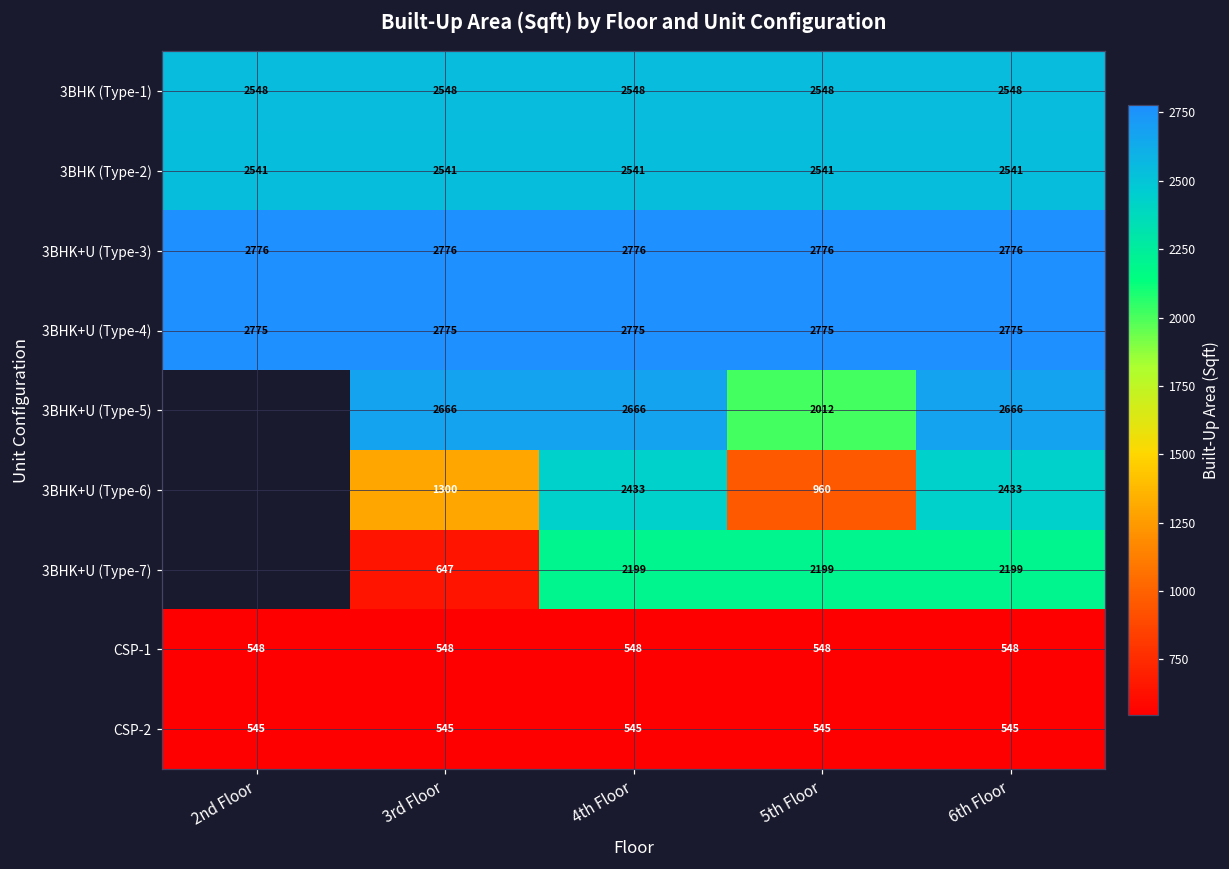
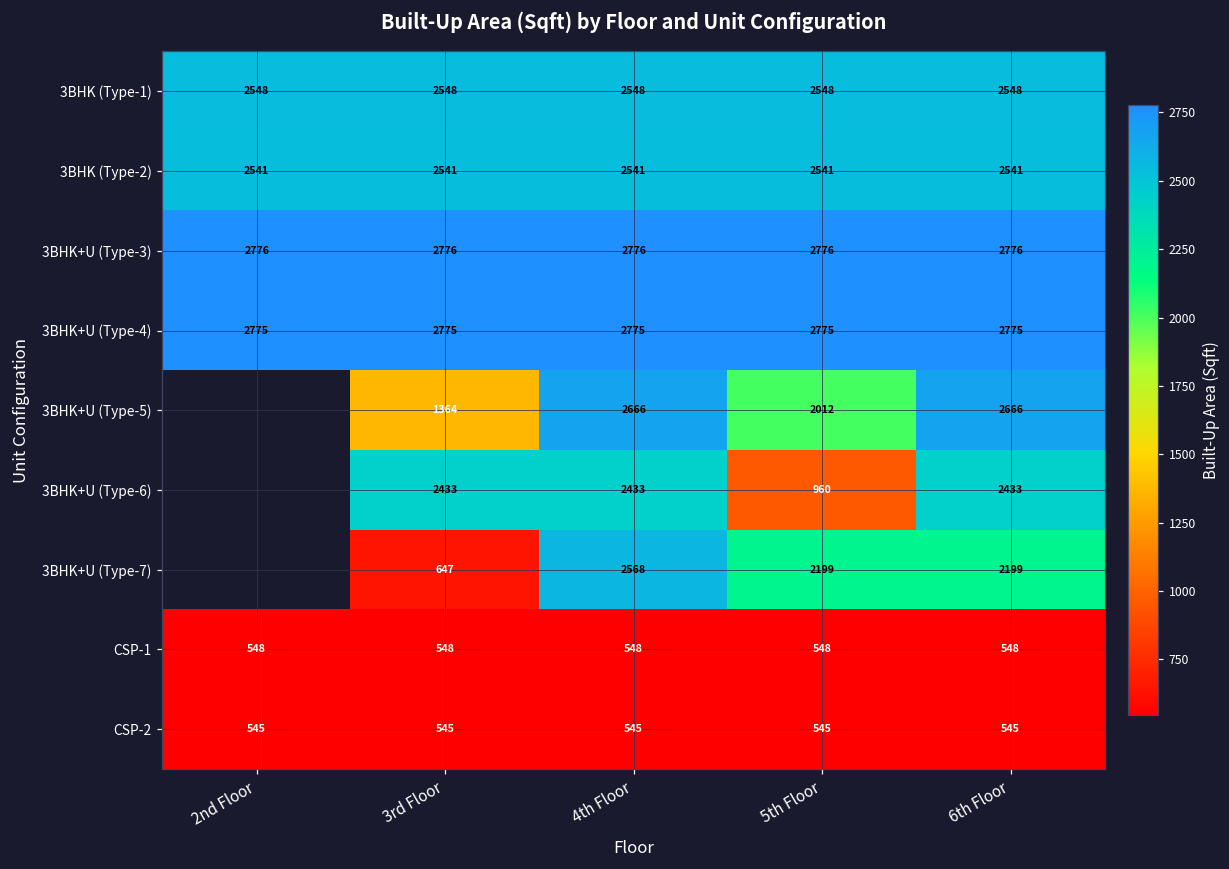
3BHK+U (Type-5), 3rd Floor: 2666 -> 1364
3BHK+U (Type-6), 3rd Floor: 1300 -> 2433
3BHK+U (Type-7), 4th Floor: 2199 -> 2568
